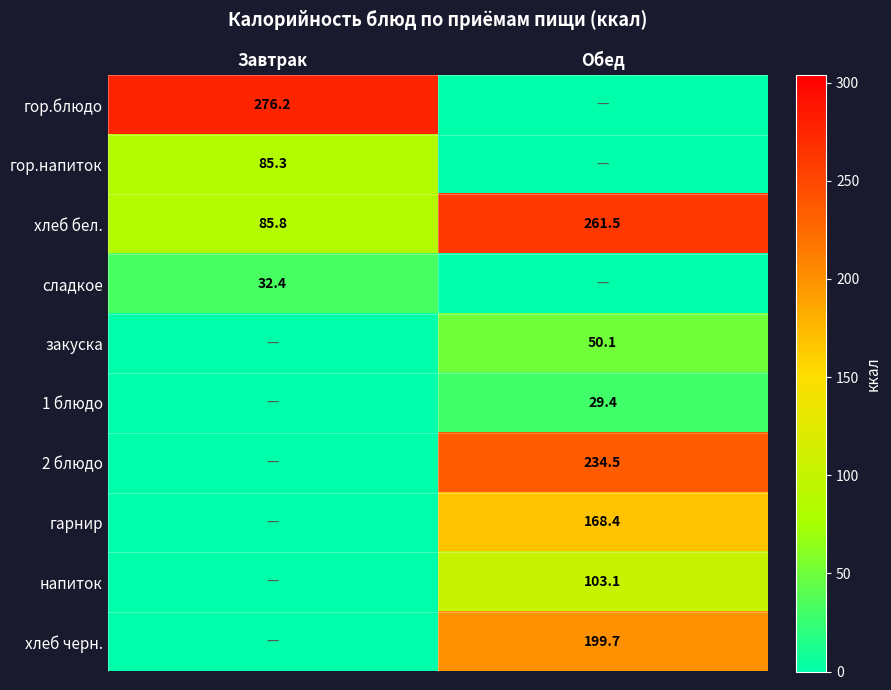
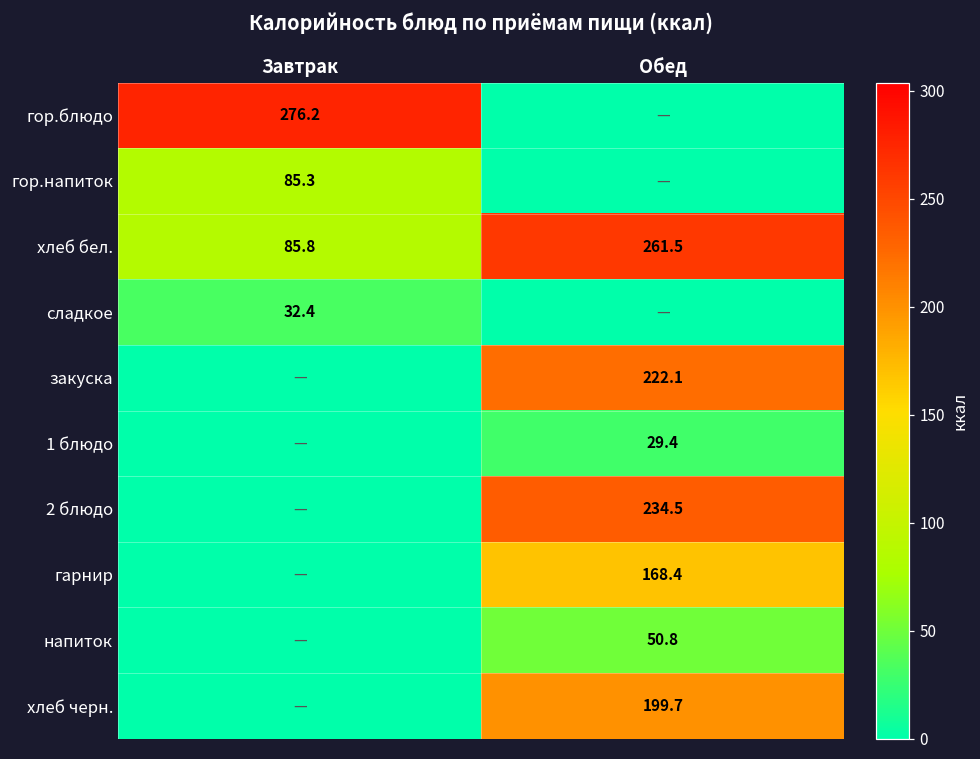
закуска, Обед: 50.1 -> 222.1
напиток, Обед: 103.1 -> 50.8
